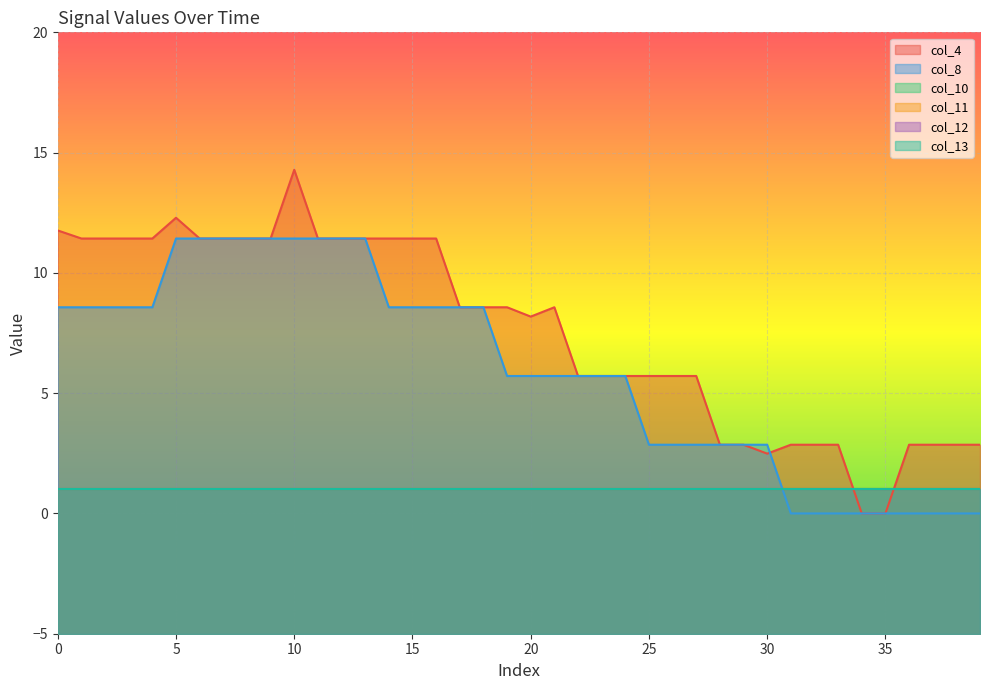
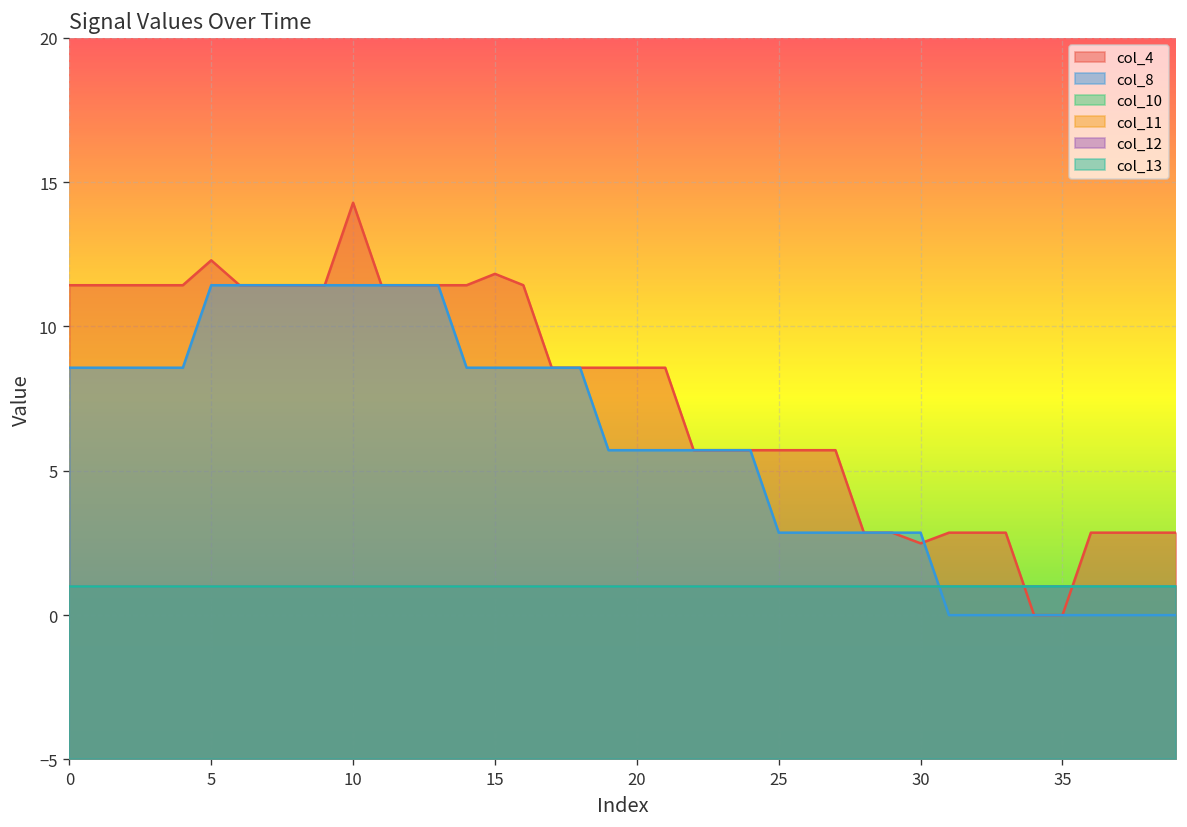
col_4, 0: 11.8 -> 11.4
col_4, 15: 11.4 -> 11.8
col_4, 20: 8.2 -> 8.6
